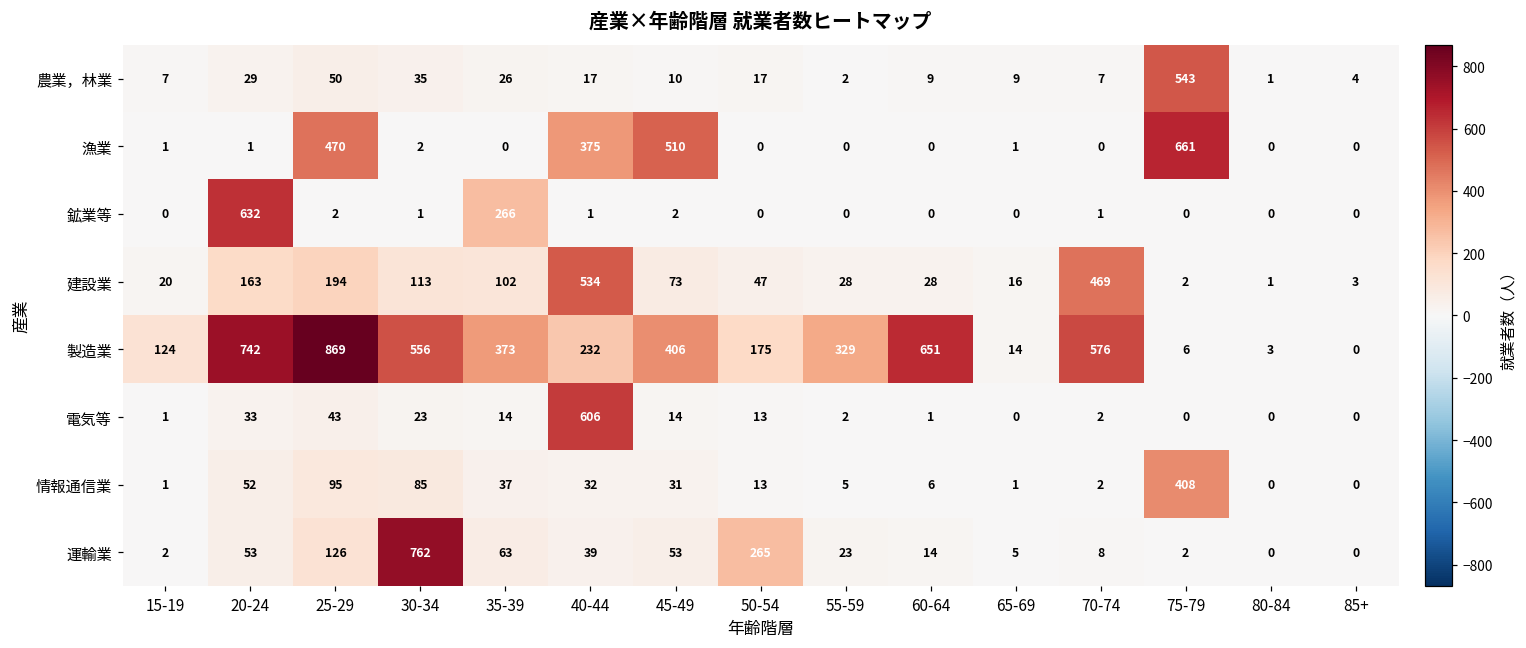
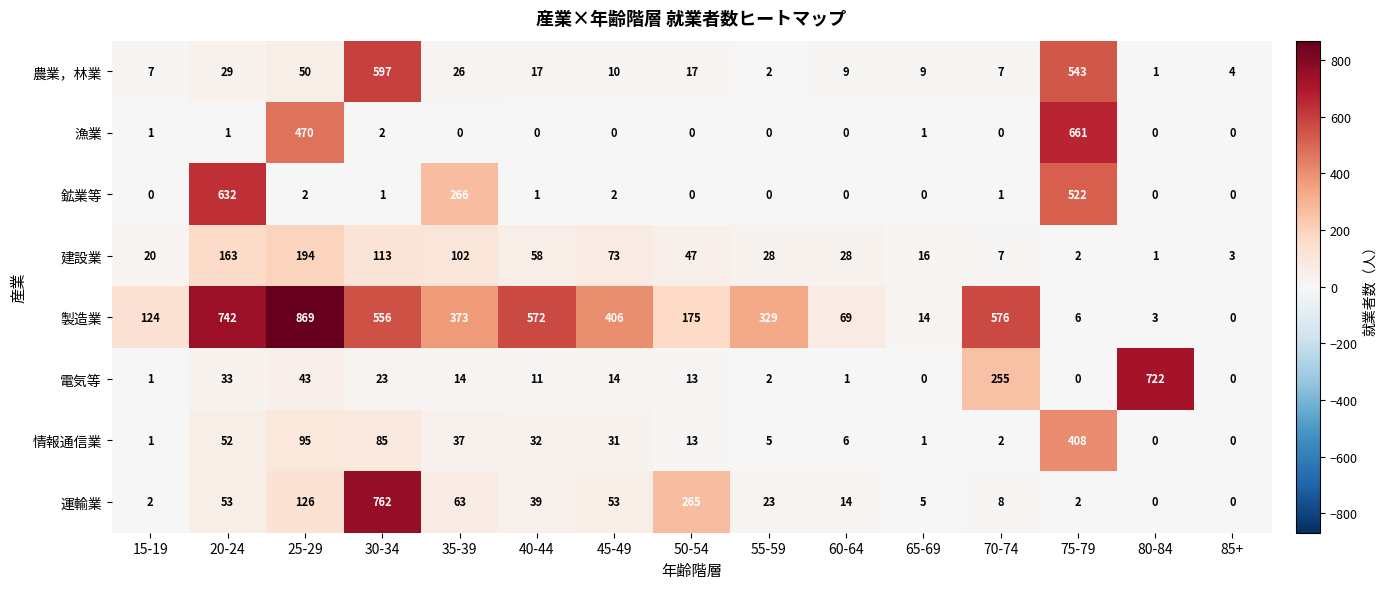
農業，林業, 30-34: 35 -> 597
漁業, 40-44: 375 -> 0
漁業, 45-49: 510 -> 0
鉱業等, 75-79: 0 -> 522
建設業, 40-44: 534 -> 58
建設業, 70-74: 469 -> 7
製造業, 40-44: 232 -> 572
製造業, 60-64: 651 -> 69
電気等, 40-44: 606 -> 11
電気等, 70-74: 2 -> 255
電気等, 80-84: 0 -> 722
